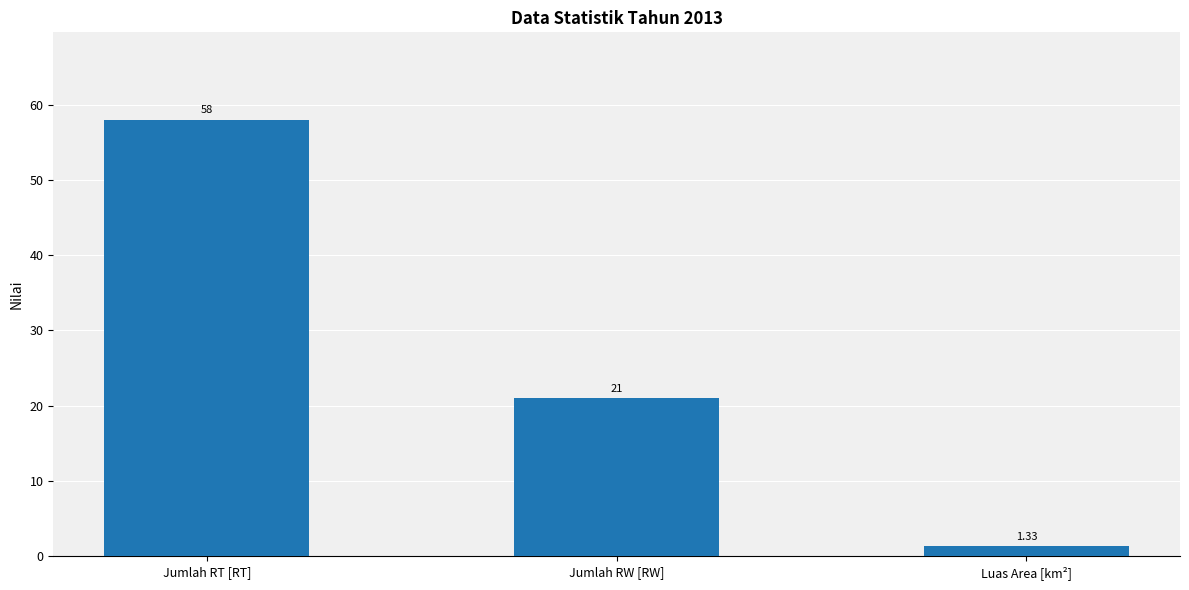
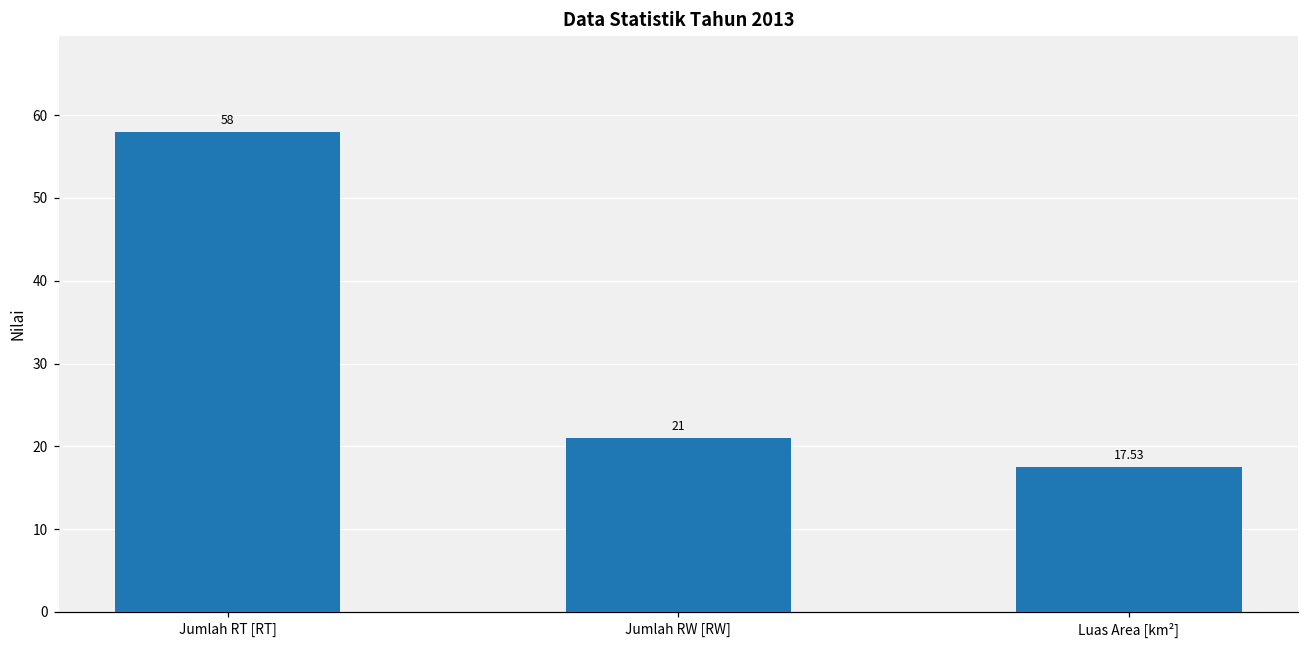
Luas Area [km²]: 1.33 -> 17.53
